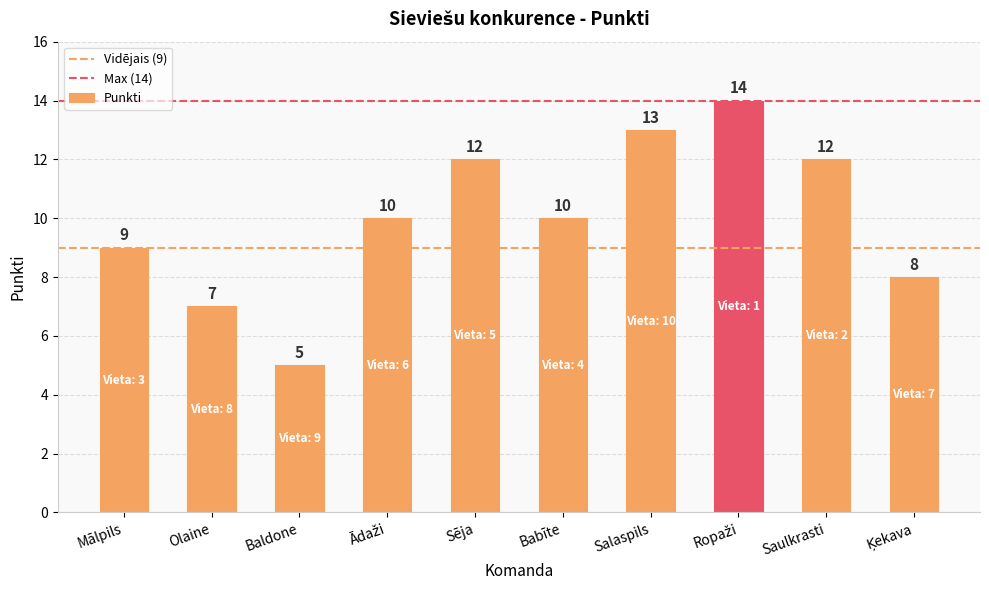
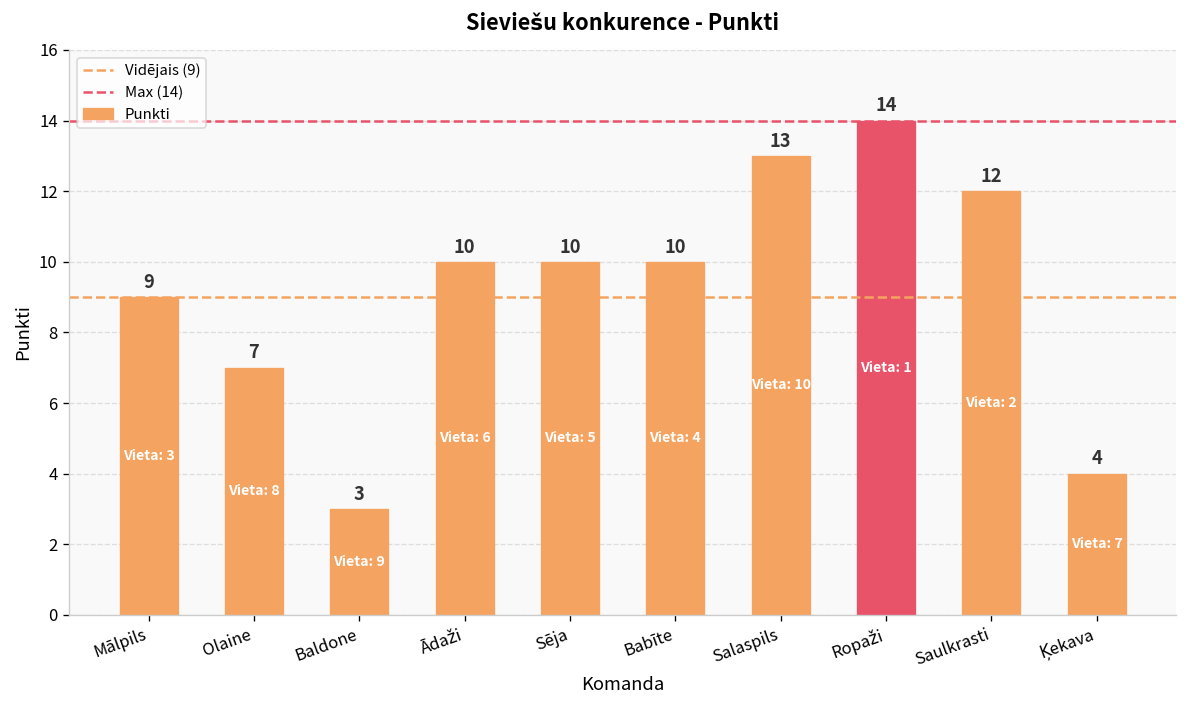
Baldone: 5 -> 3
Sēja: 12 -> 10
Ķekava: 8 -> 4
